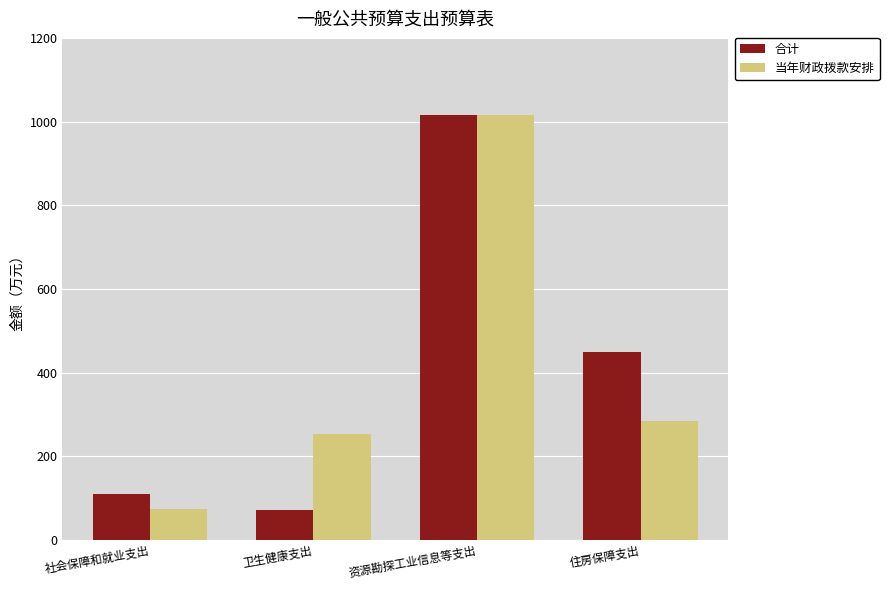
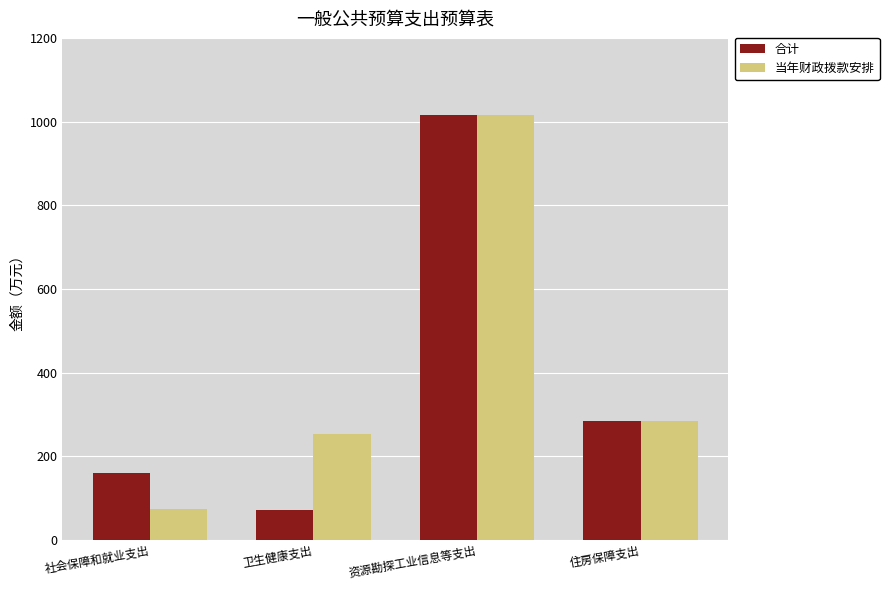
合计, 社会保障和就业支出: 110 -> 160
合计, 住房保障支出: 450 -> 280
